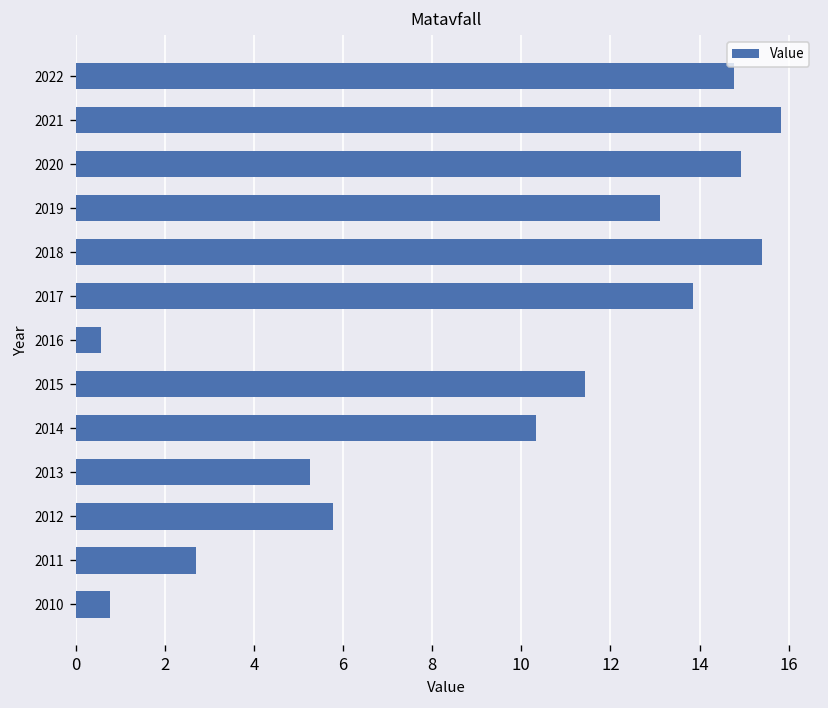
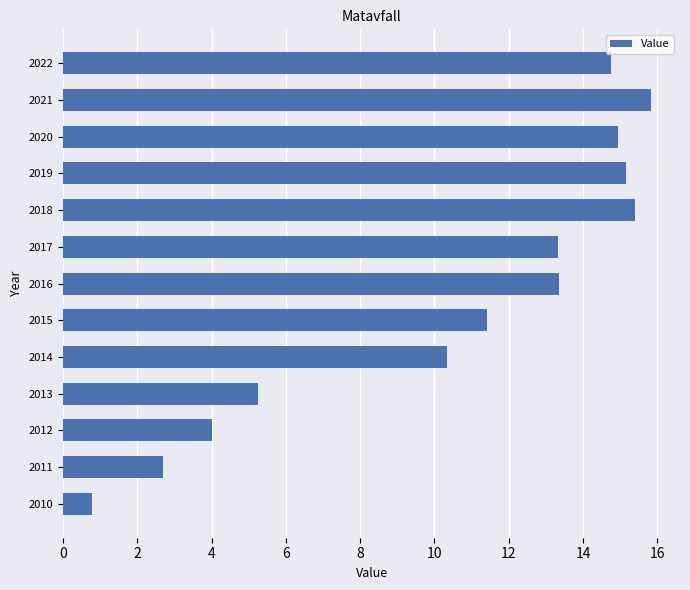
2019: 13.1 -> 15.2
2017: 13.9 -> 13.3
2016: 0.6 -> 13.4
2012: 5.8 -> 4.0
